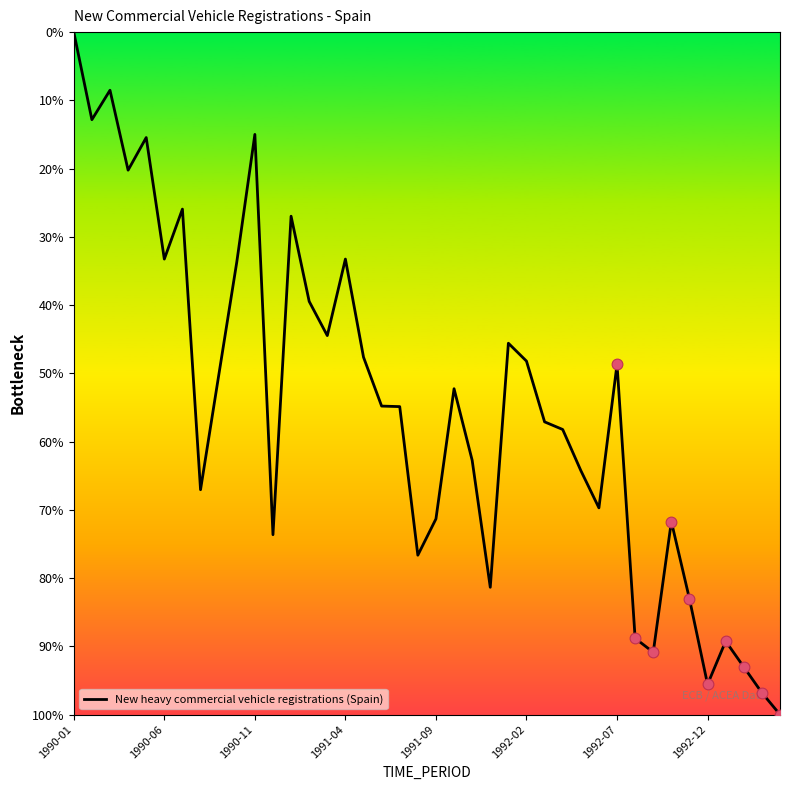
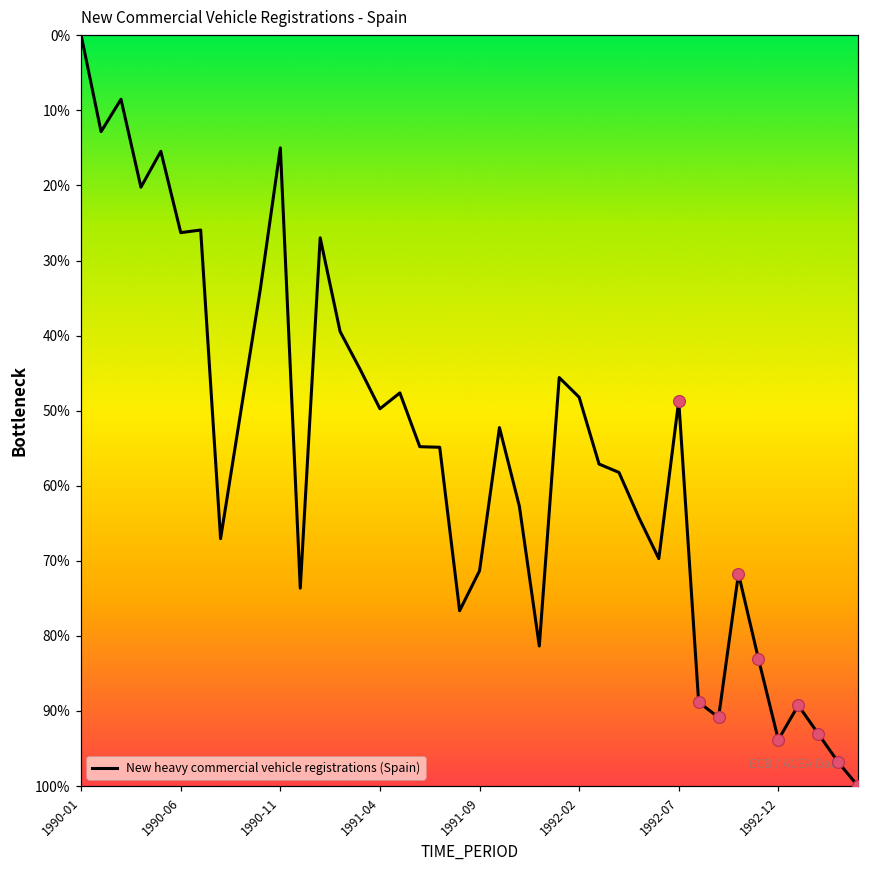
New heavy commercial vehicle registrations (Spain), 1990-06: 33% -> 26%
New heavy commercial vehicle registrations (Spain), 1991-04: 33% -> 50%
New heavy commercial vehicle registrations (Spain), 1992-12: 96% -> 94%
